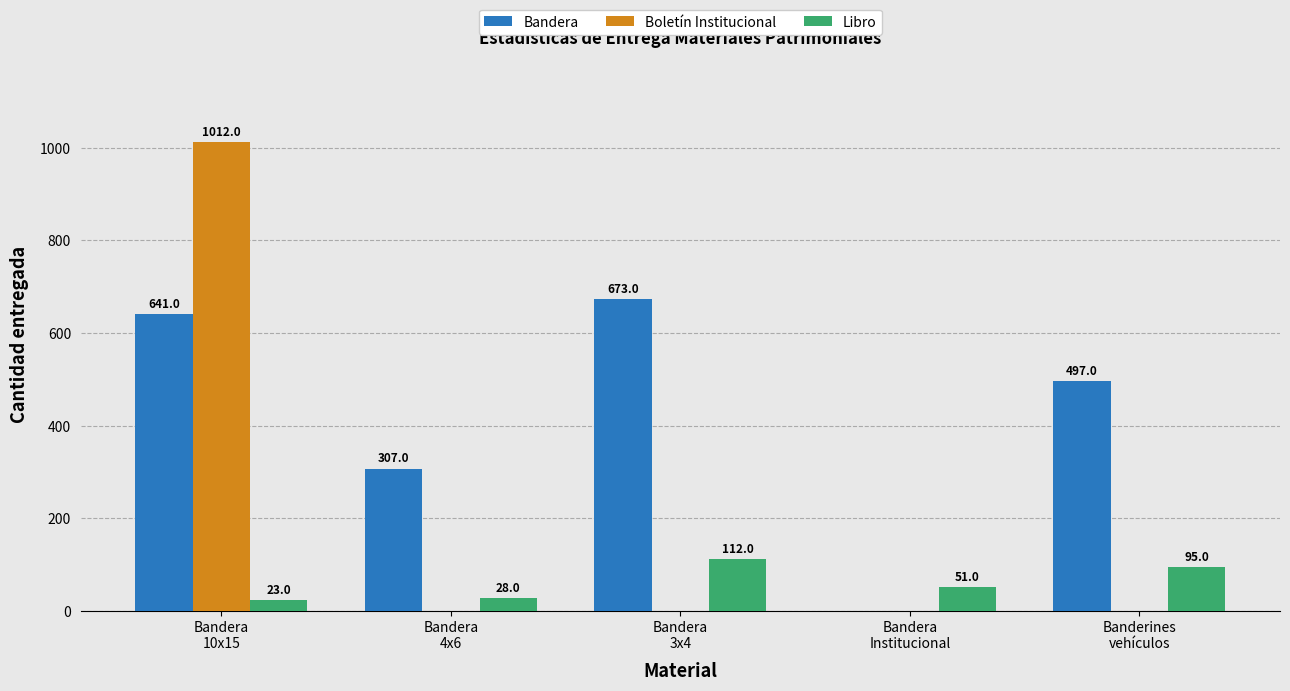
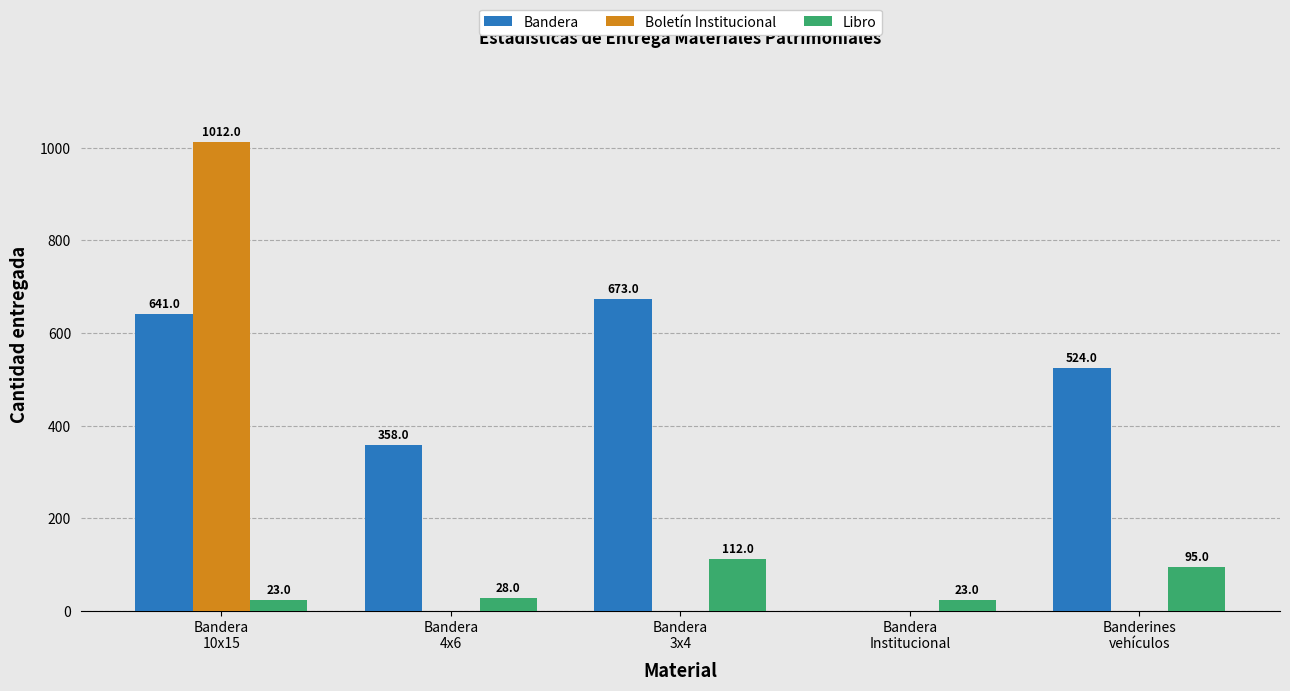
Bandera, Bandera 4x6: 307.0 -> 358.0
Libro, Bandera Institucional: 51.0 -> 23.0
Bandera, Banderines vehículos: 497.0 -> 524.0
